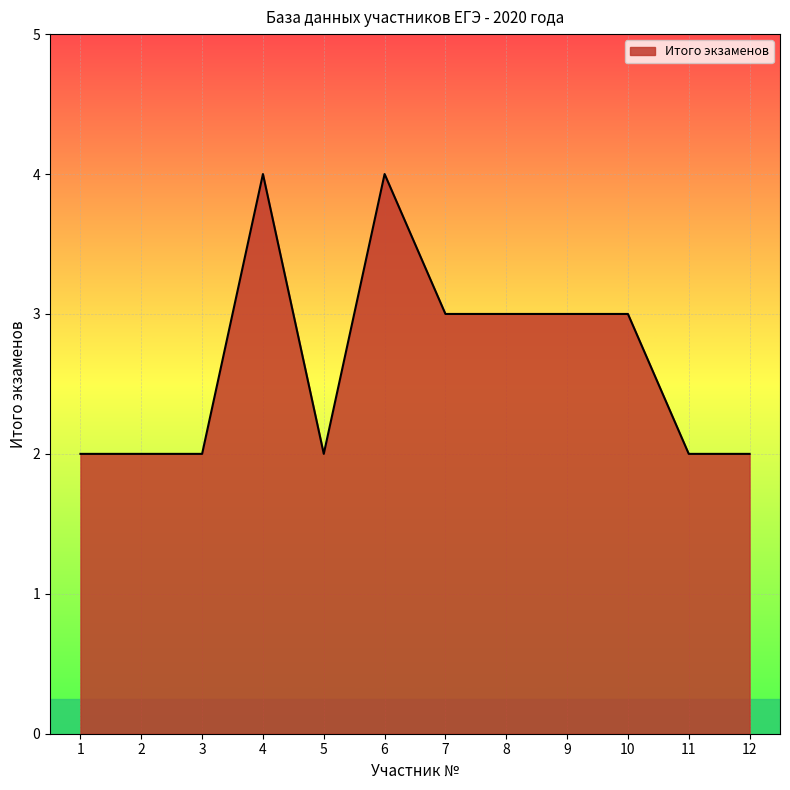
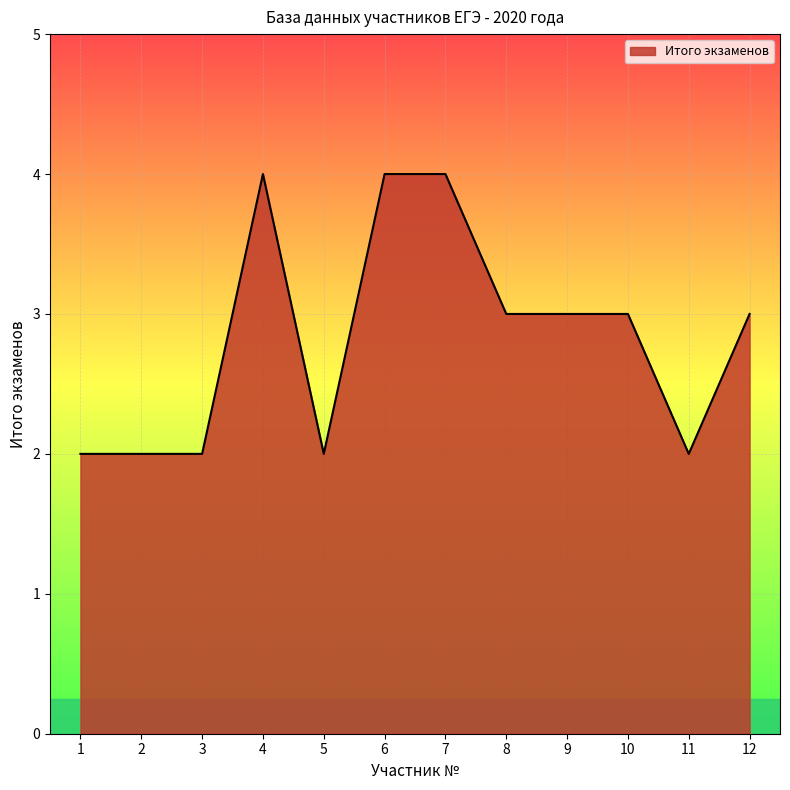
7: 3 -> 4
12: 2 -> 3
